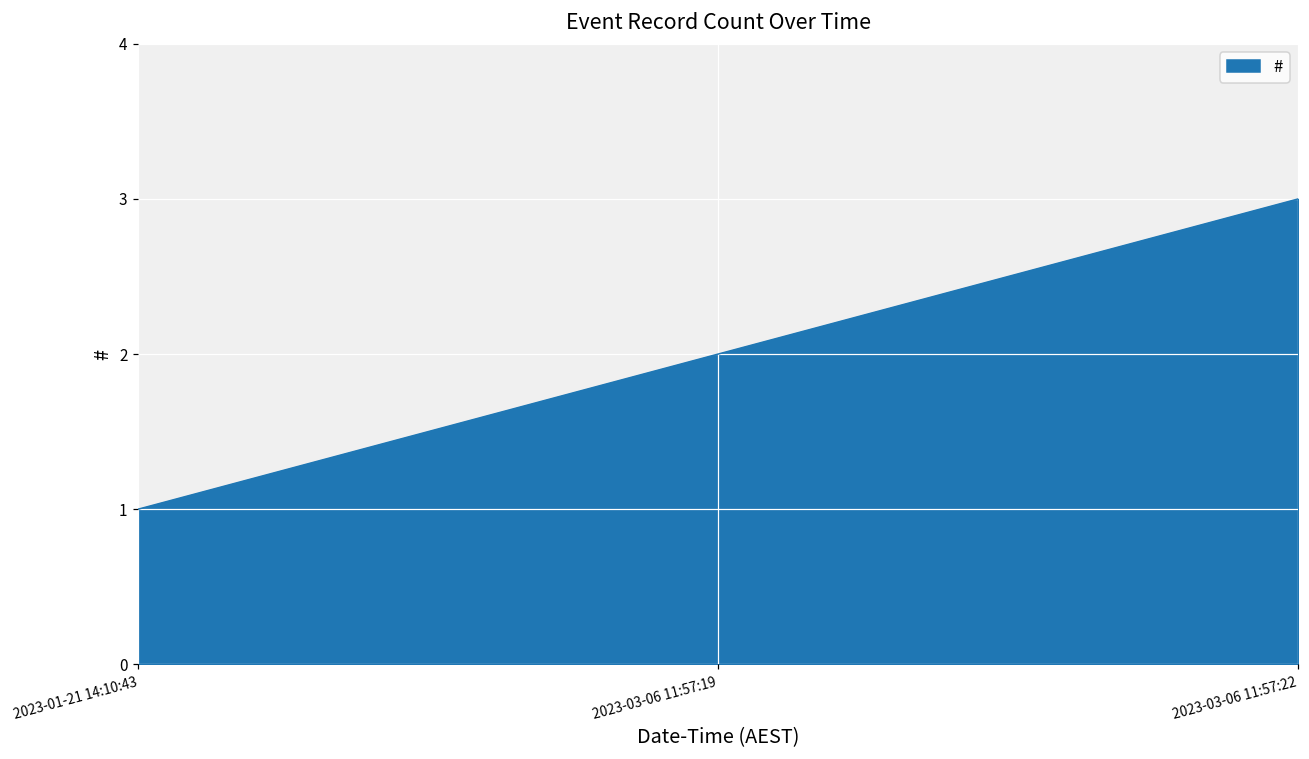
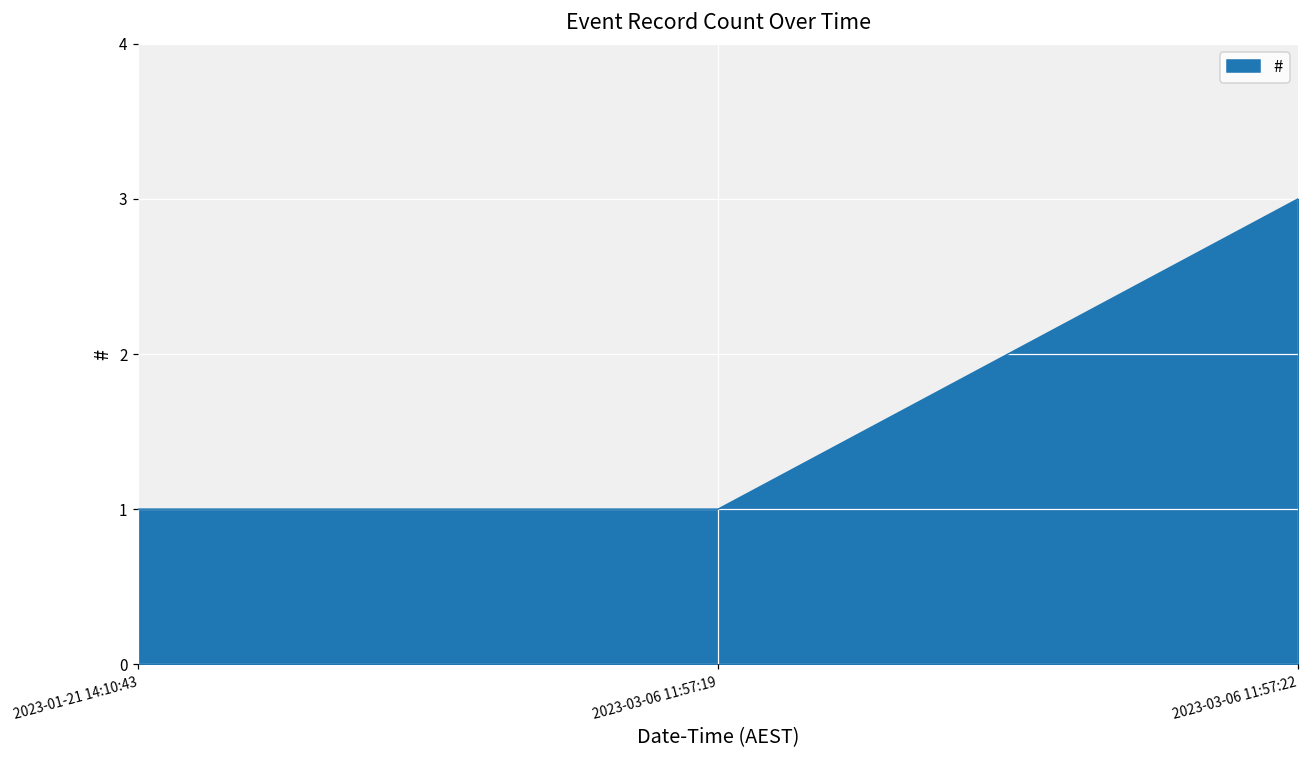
2023-03-06 11:57:19: 2 -> 1
